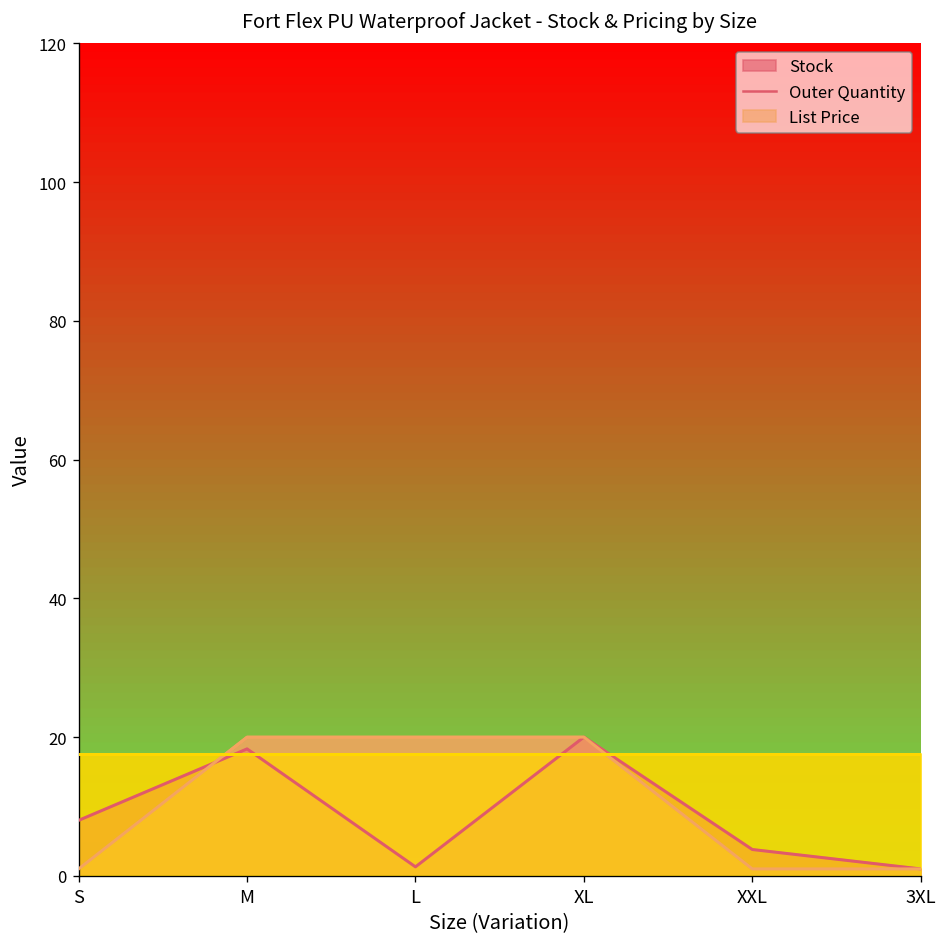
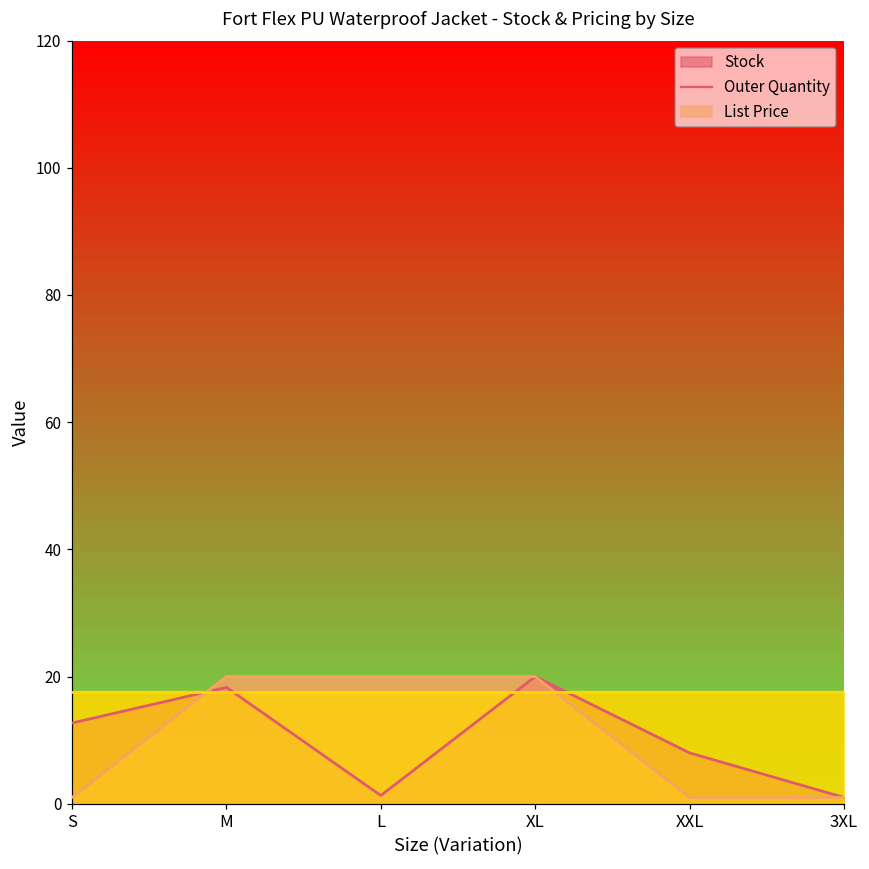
Stock, S: 8 -> 13
Stock, XXL: 4 -> 8
